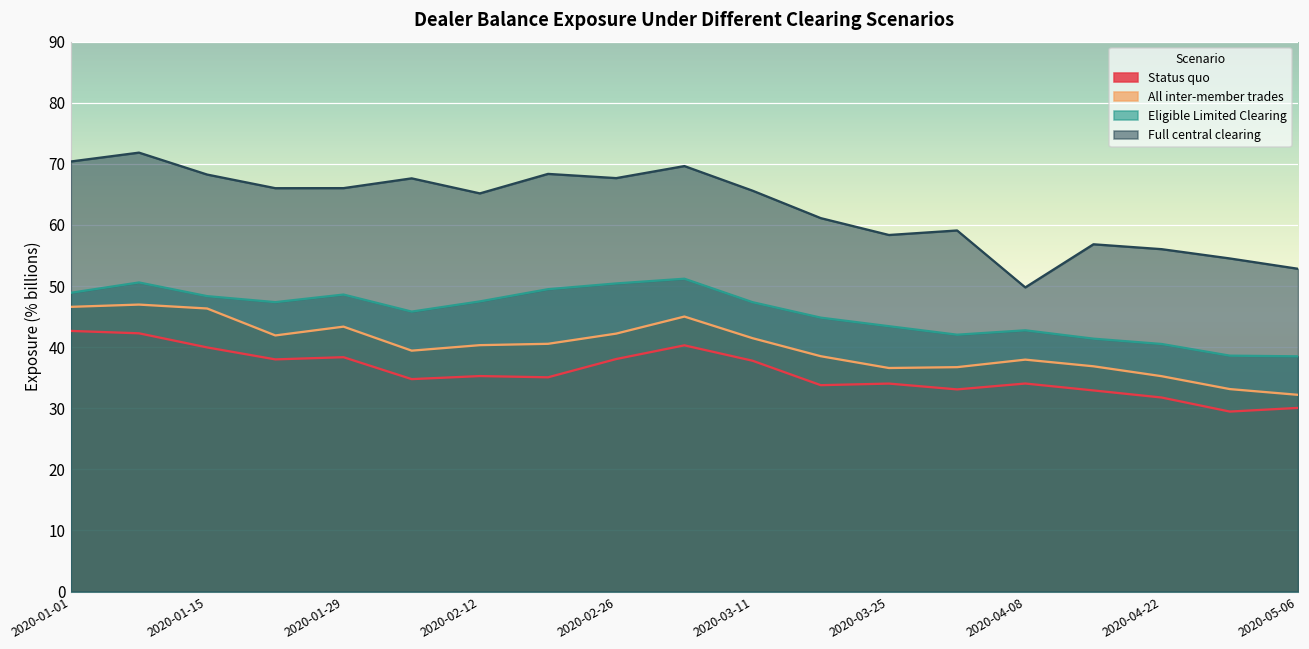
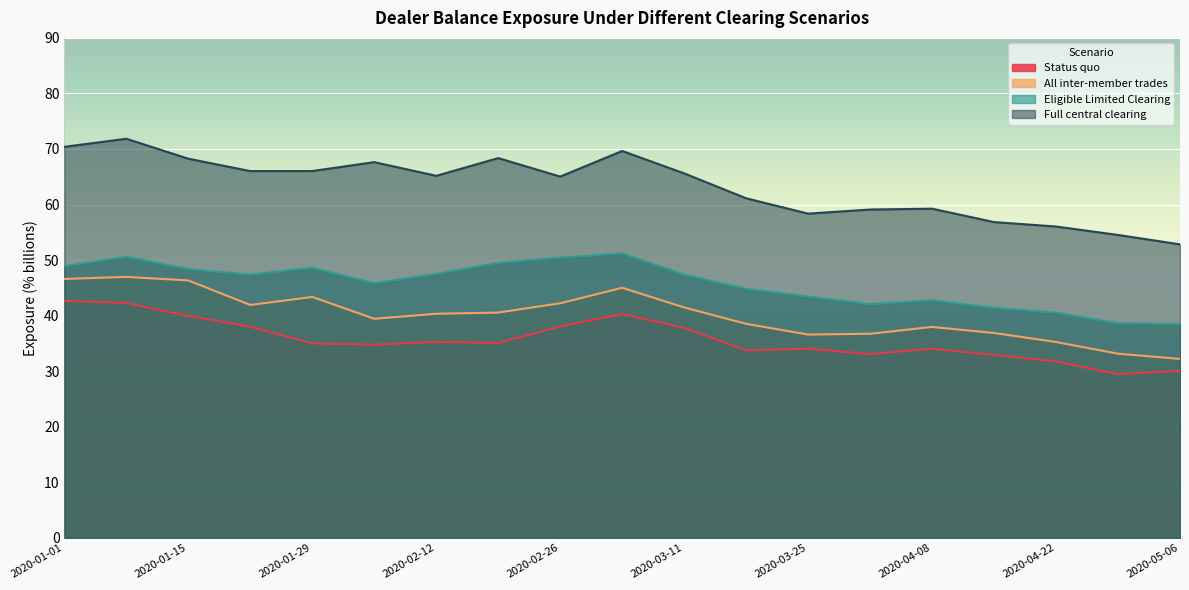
Status quo, 2020-01-29: 38 -> 35
Full central clearing, 2020-02-26: 68 -> 65
Full central clearing, 2020-04-08: 50 -> 59
